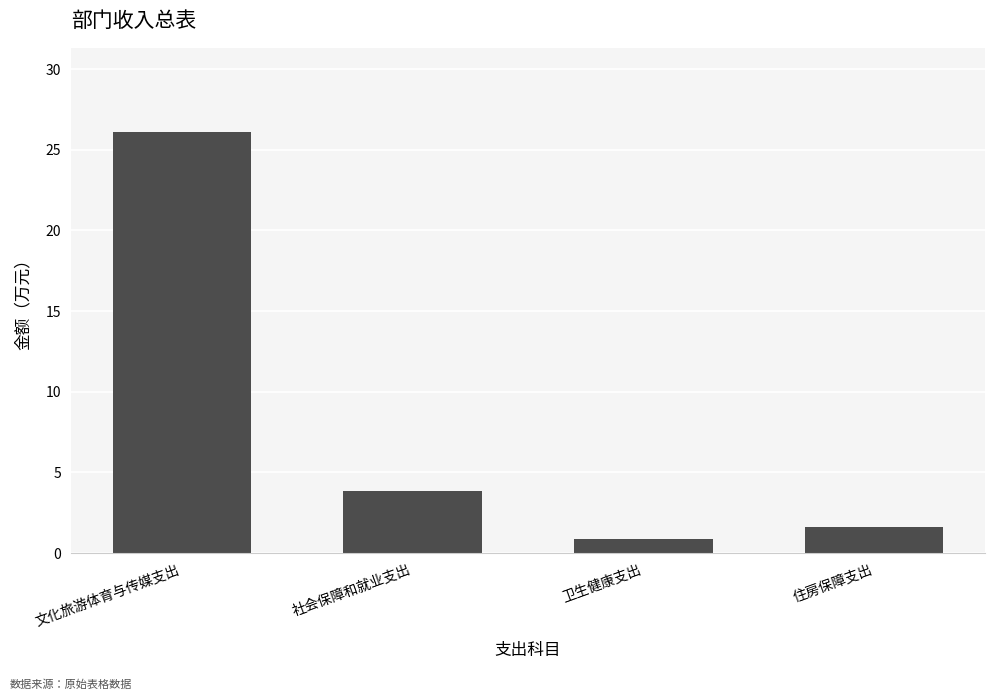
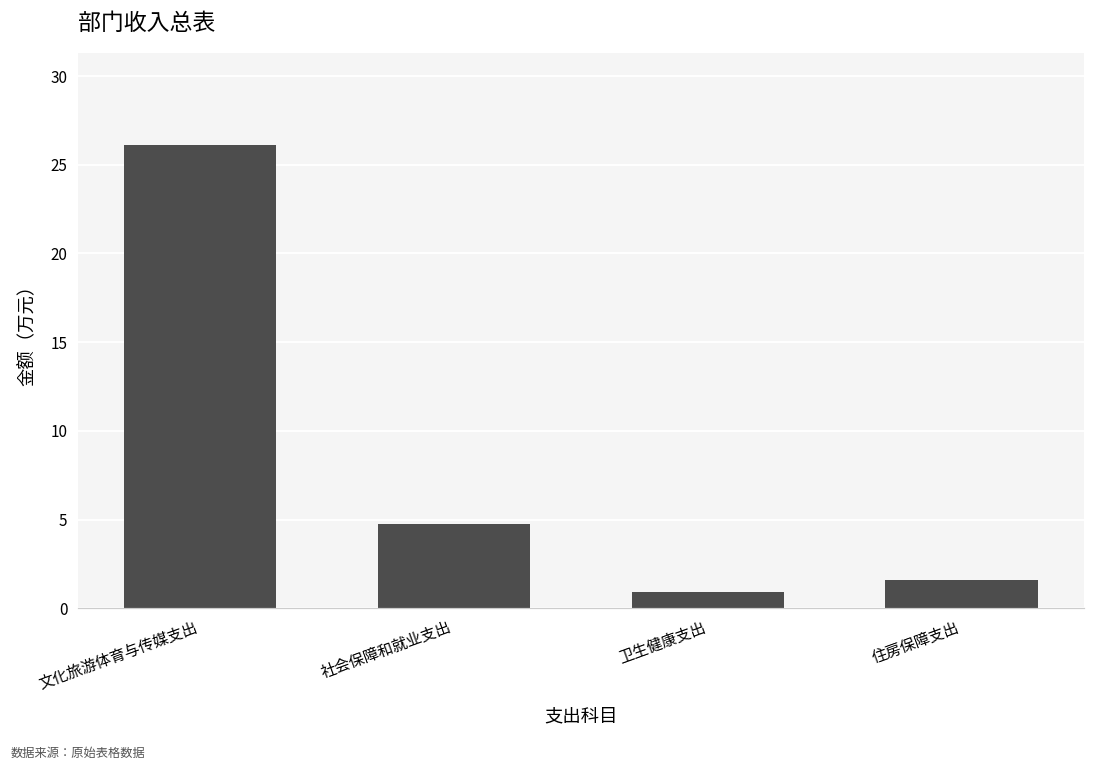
社会保障和就业支出: 3.9 -> 4.7
